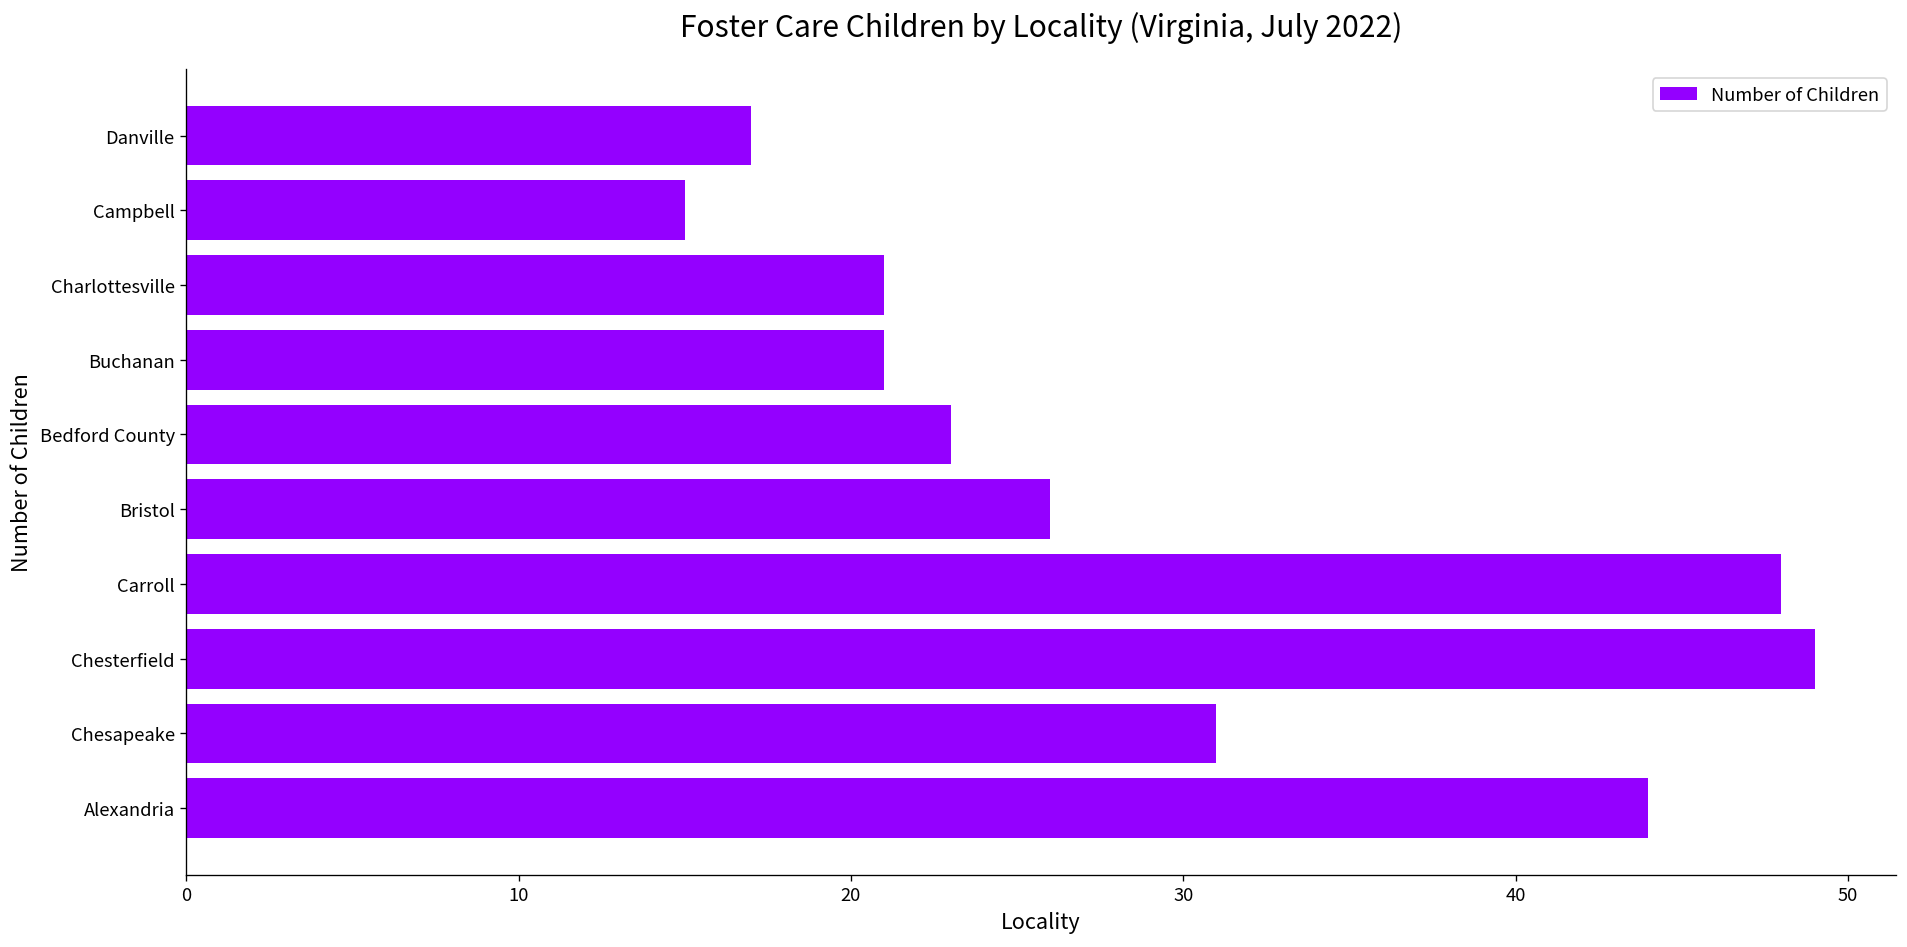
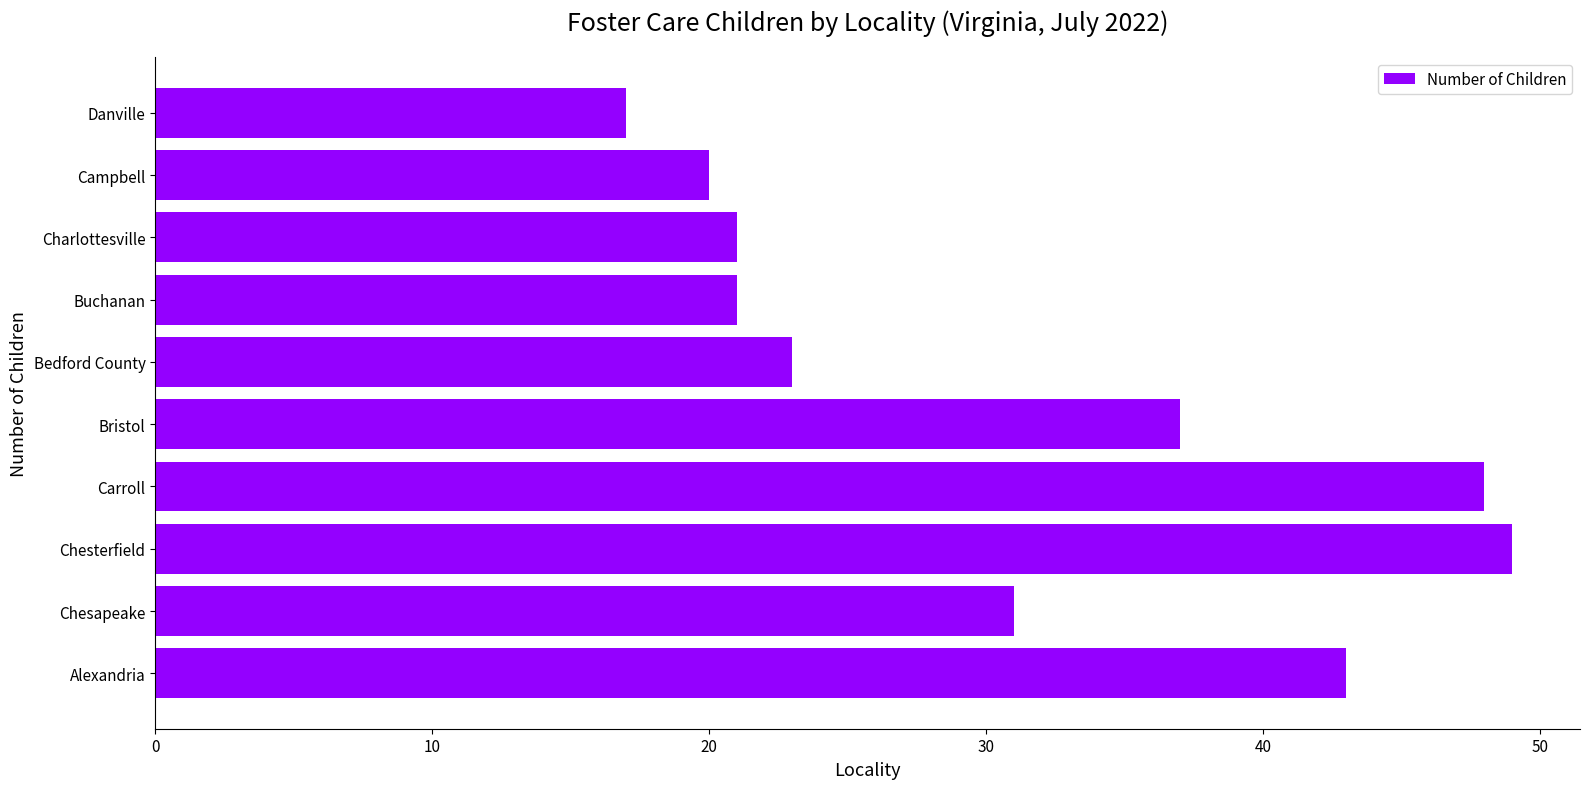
Campbell: 15 -> 20
Bristol: 26 -> 37
Alexandria: 44 -> 43
